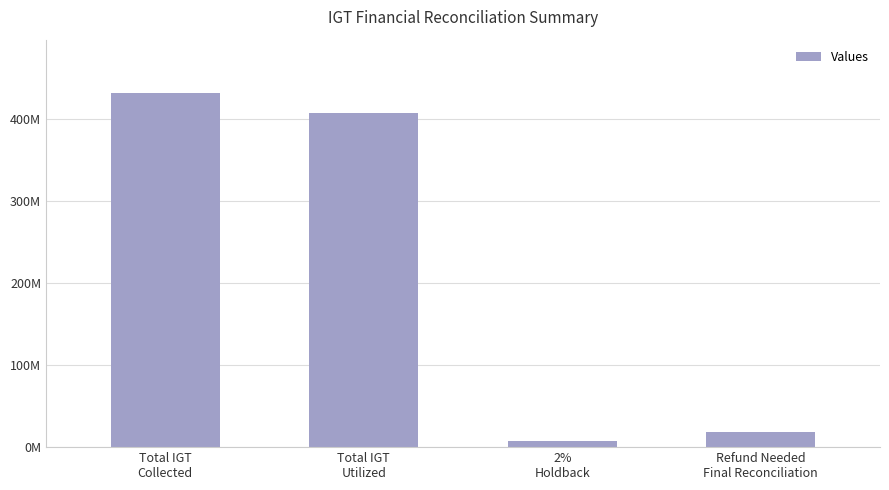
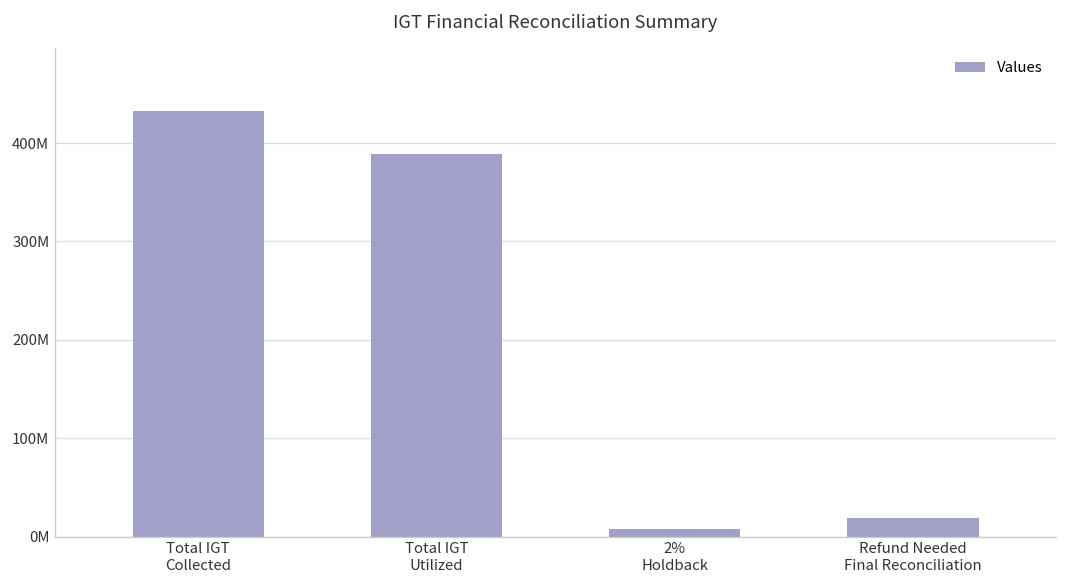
Total IGT Utilized: 410000000 -> 390000000
